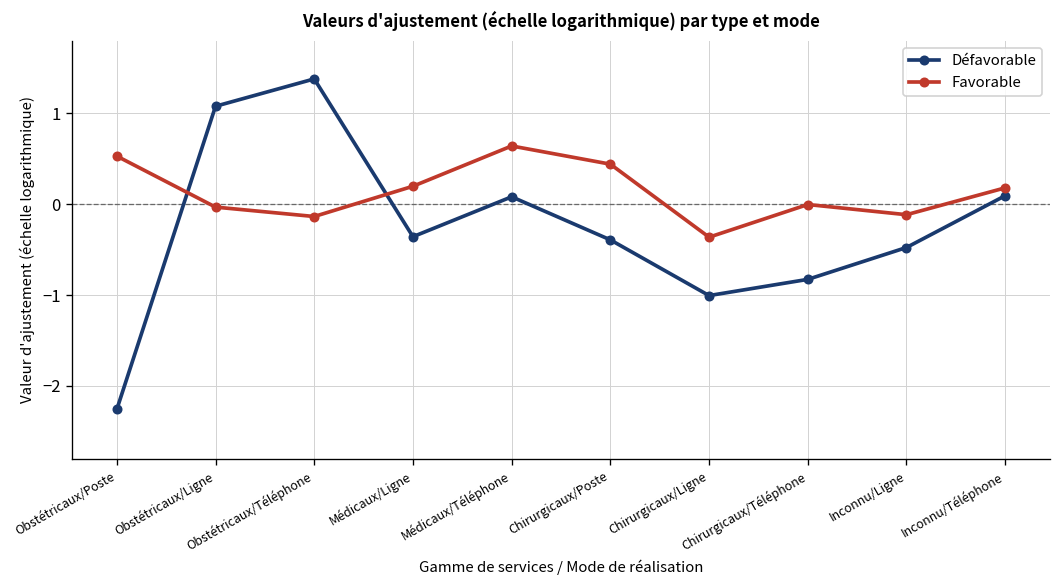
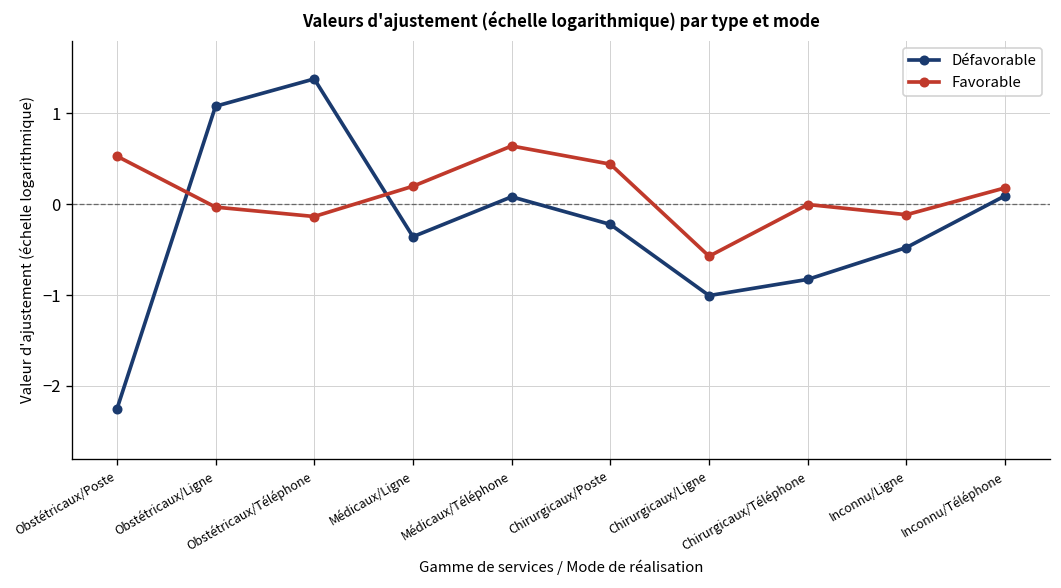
Défavorable, Chirurgicaux/Poste: -0.4 -> -0.2
Favorable, Chirurgicaux/Ligne: -0.4 -> -0.6
